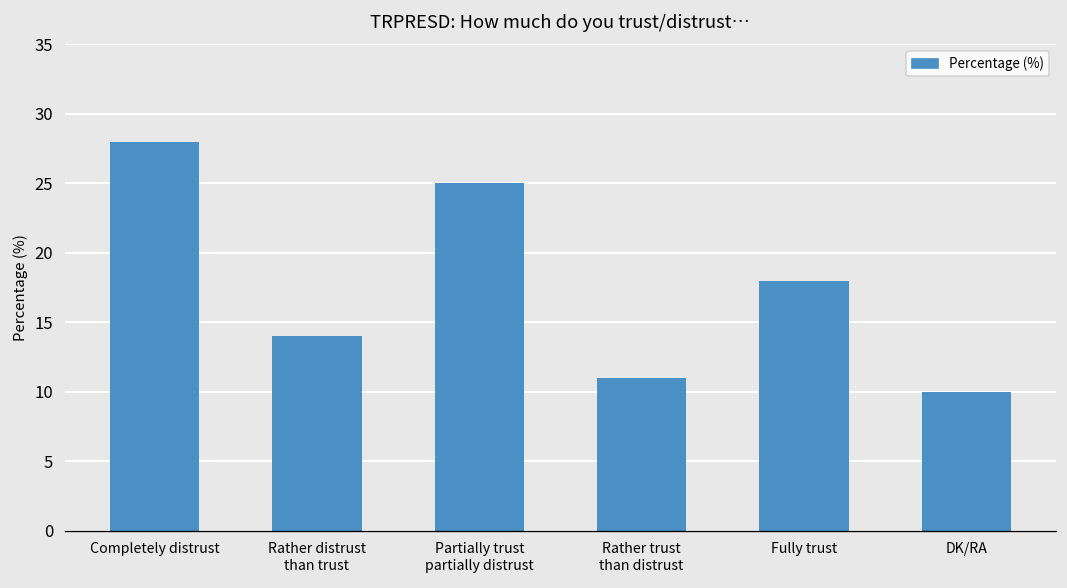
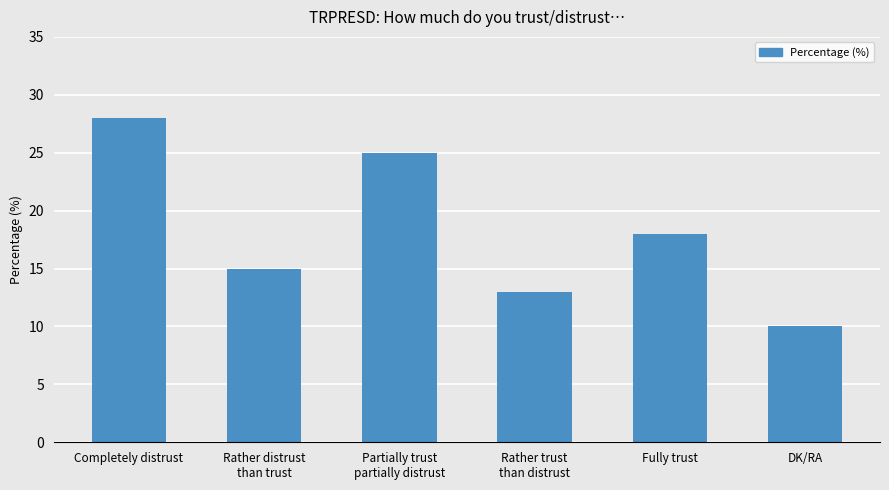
Rather distrust than trust: 14 -> 15
Rather trust than distrust: 11 -> 13
